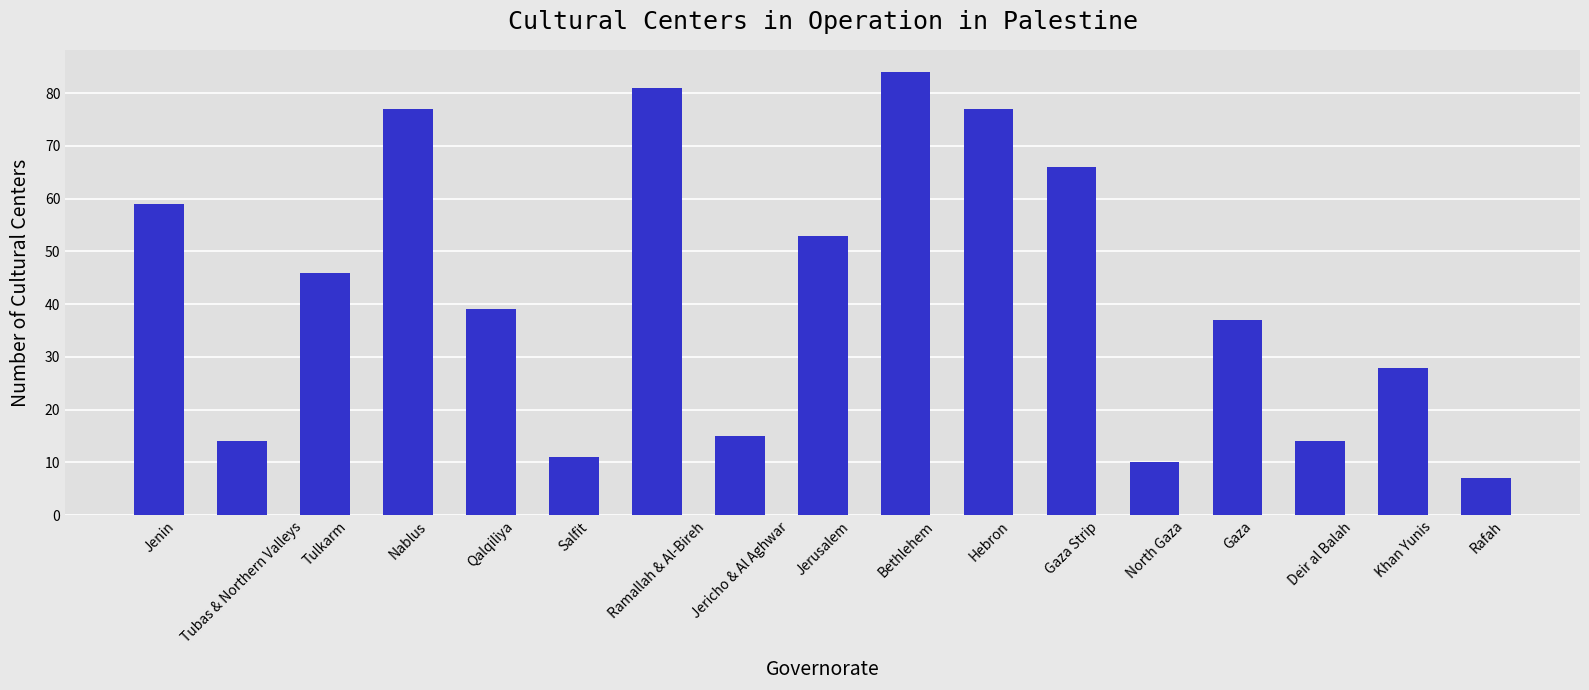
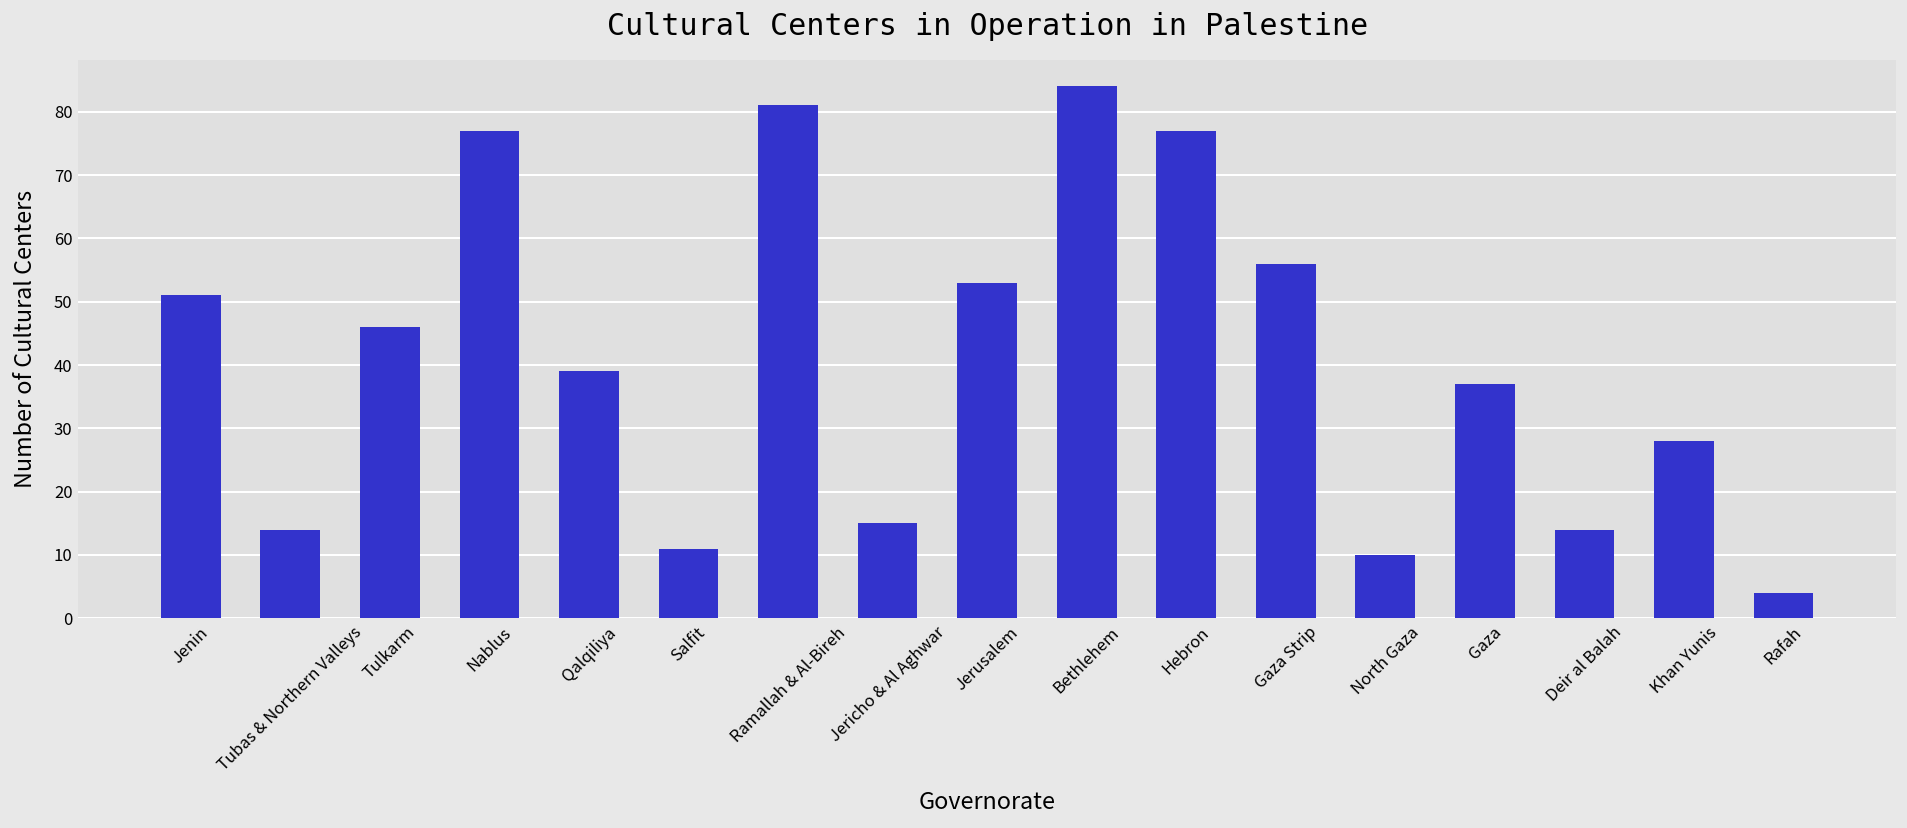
Jenin: 59 -> 51
Gaza Strip: 66 -> 56
Rafah: 7 -> 4
